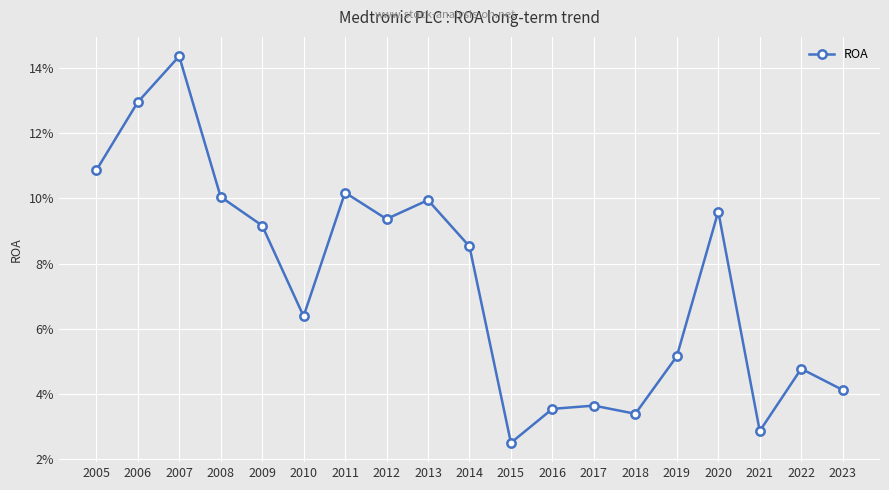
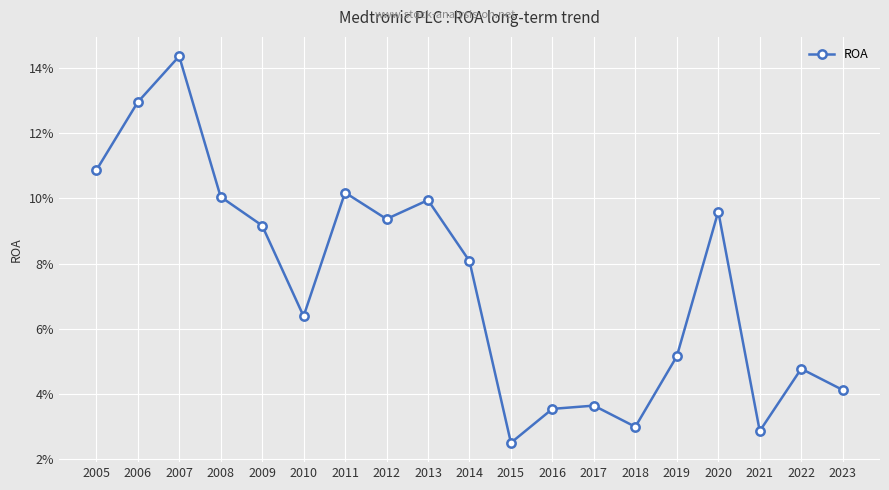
2014: 8.5% -> 8.1%
2018: 3.4% -> 3.0%
